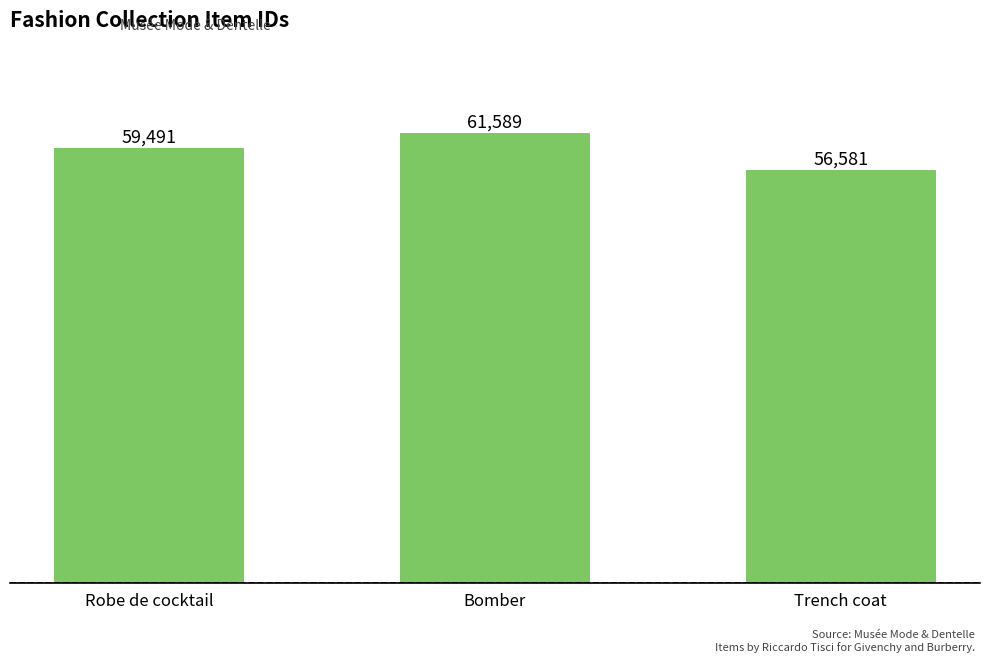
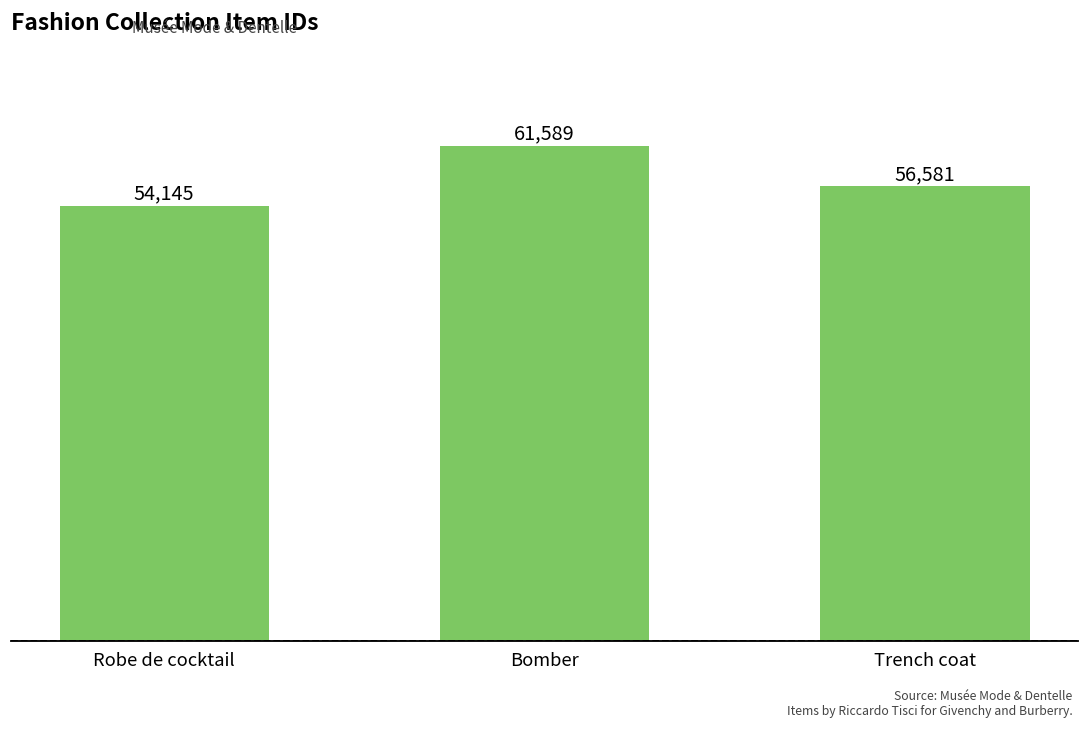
Robe de cocktail: 59,491 -> 54,145
